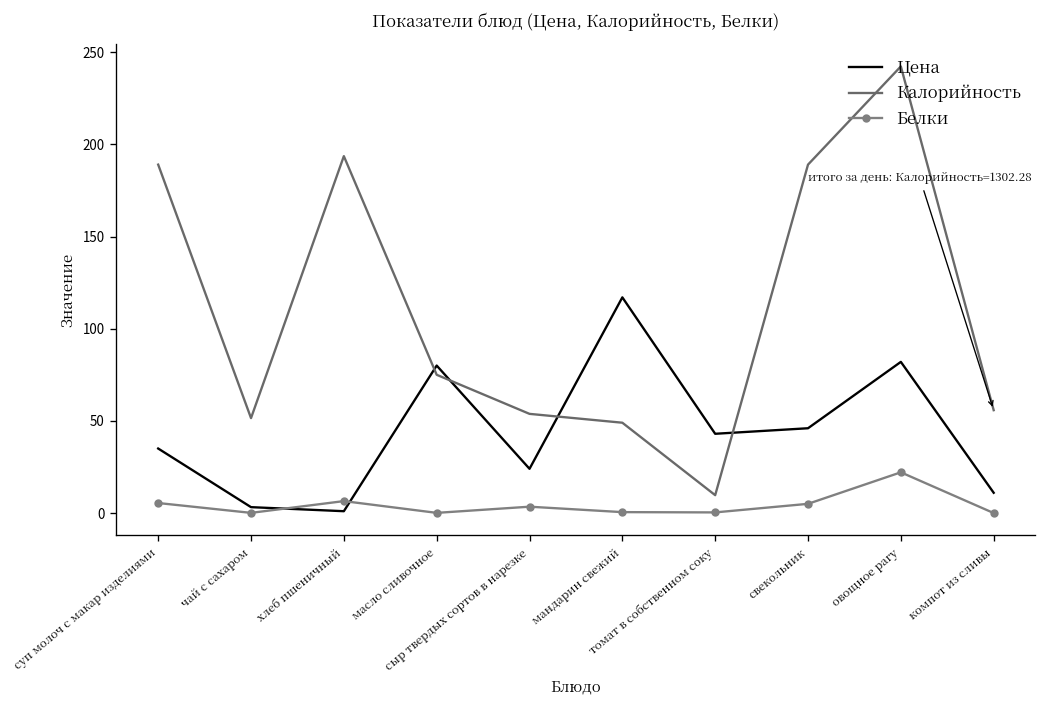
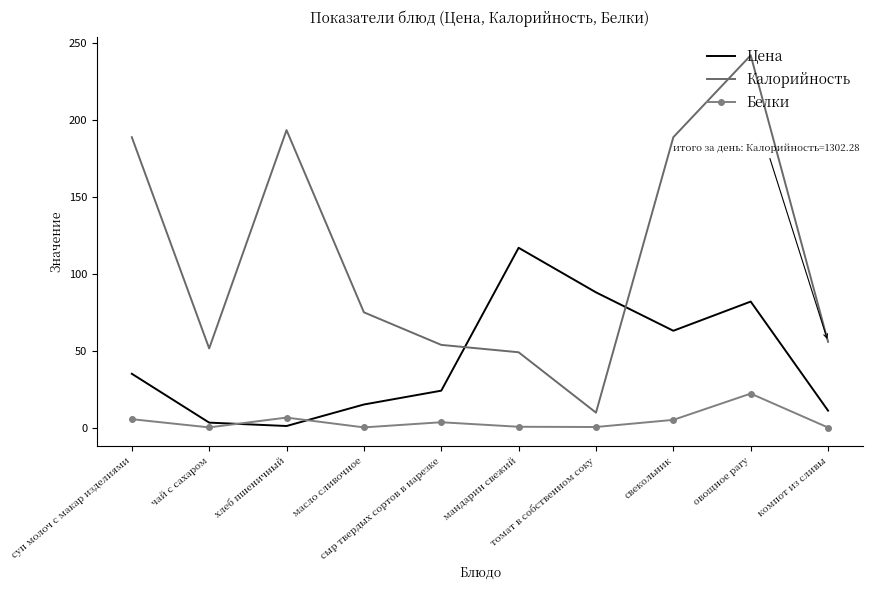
Цена, масло сливочное: 80 -> 15
Цена, томат в собственном соку: 43 -> 88
Цена, свекольник: 46 -> 63
